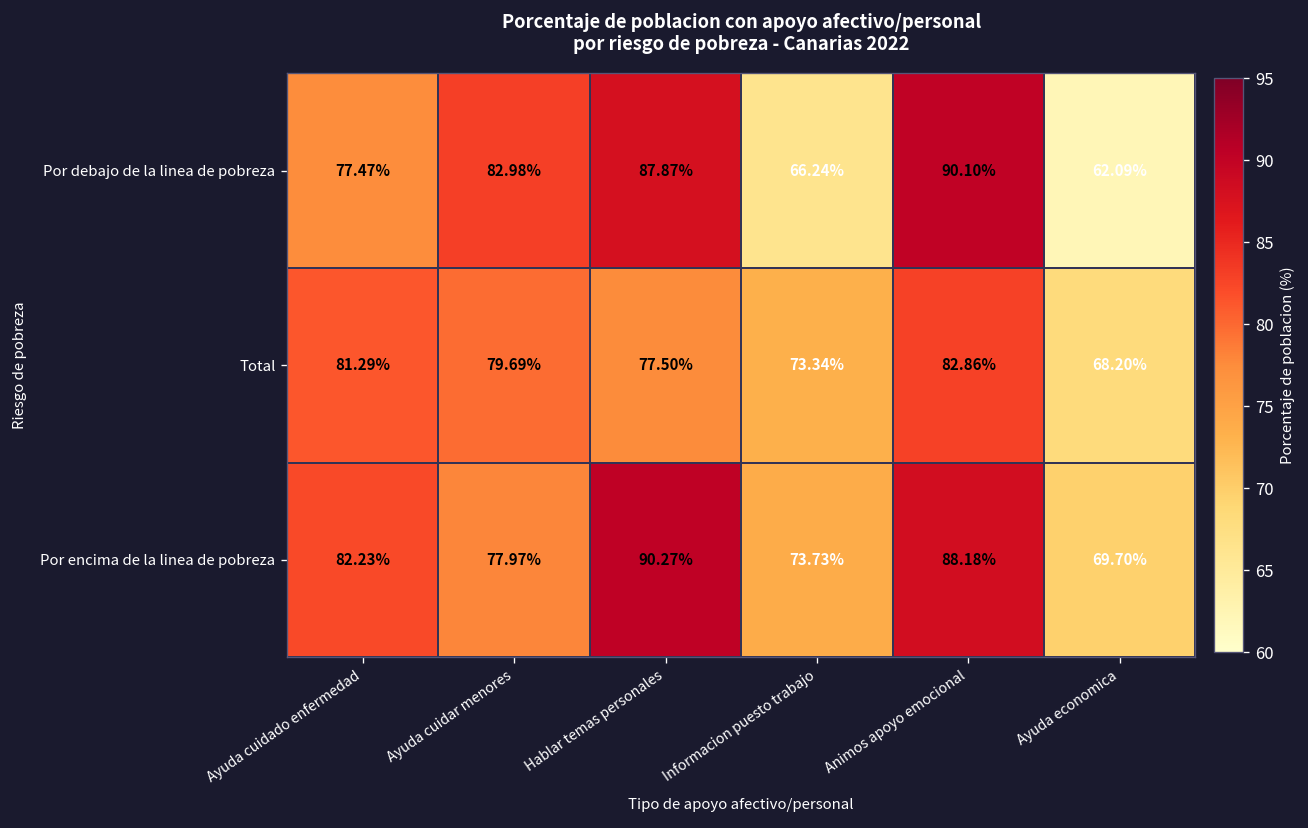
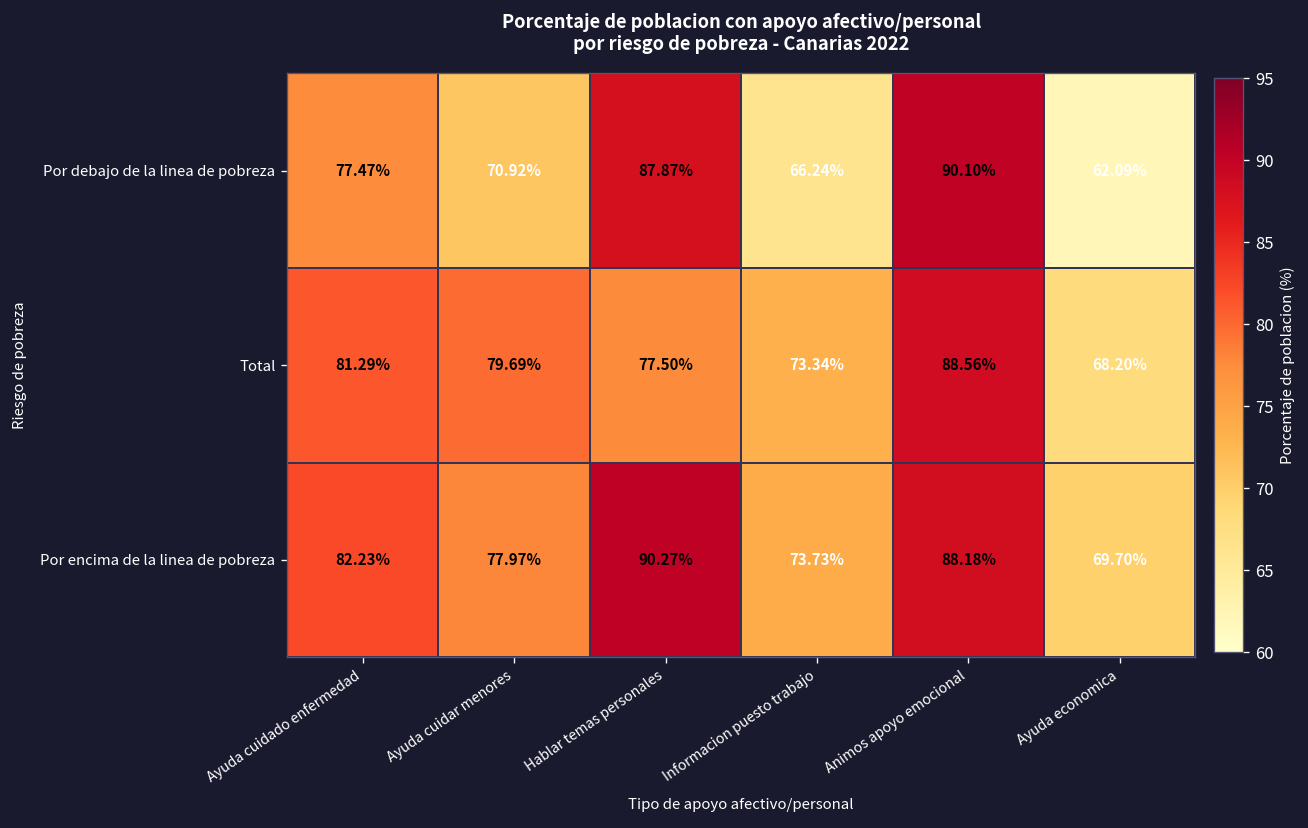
Por debajo de la linea de pobreza, Ayuda cuidar menores: 82.98% -> 70.92%
Total, Animos apoyo emocional: 82.86% -> 88.56%
